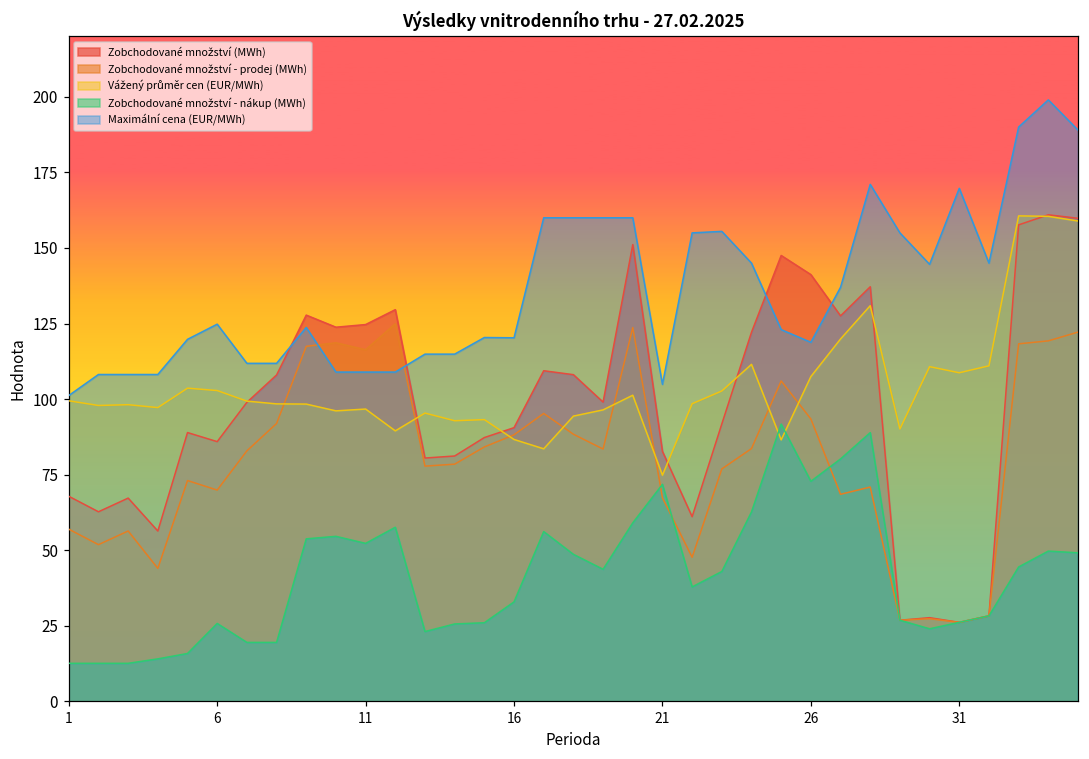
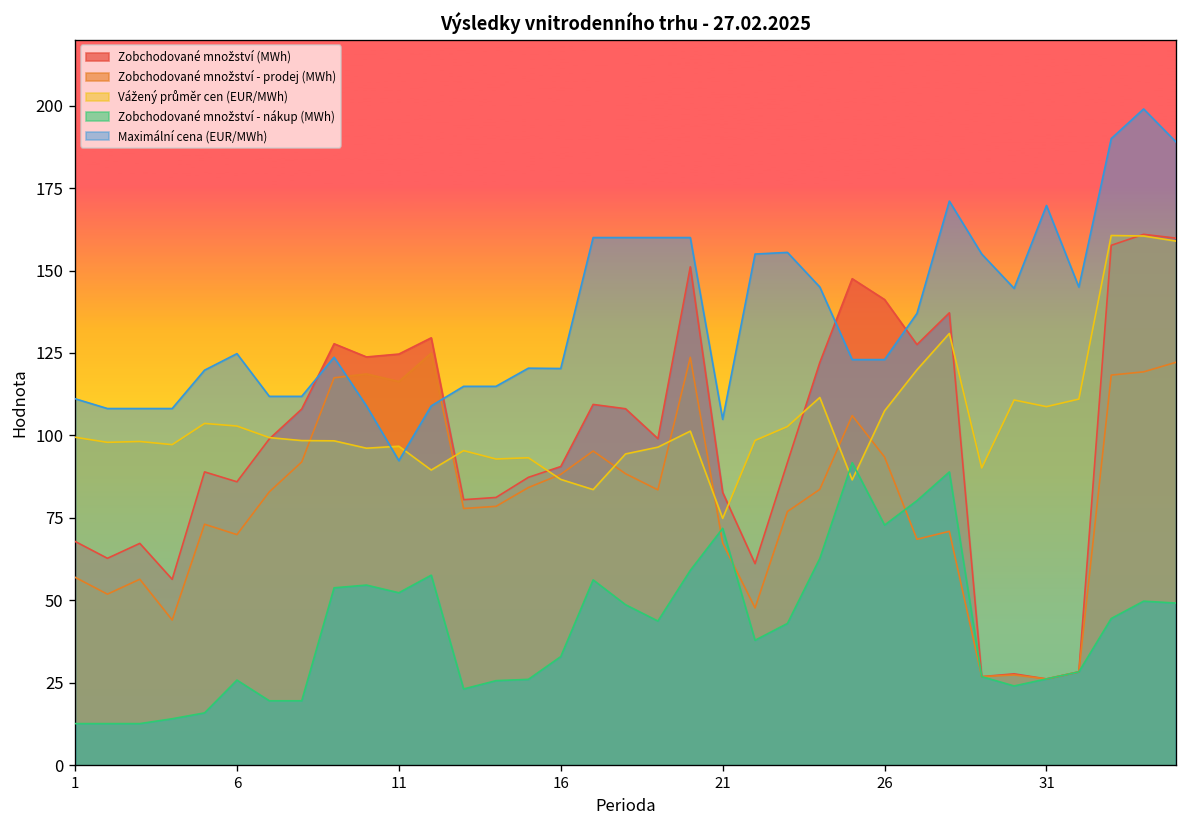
Maximální cena (EUR/MWh), 1: 101 -> 111
Maximální cena (EUR/MWh), 11: 109 -> 92
Maximální cena (EUR/MWh), 26: 119 -> 123
